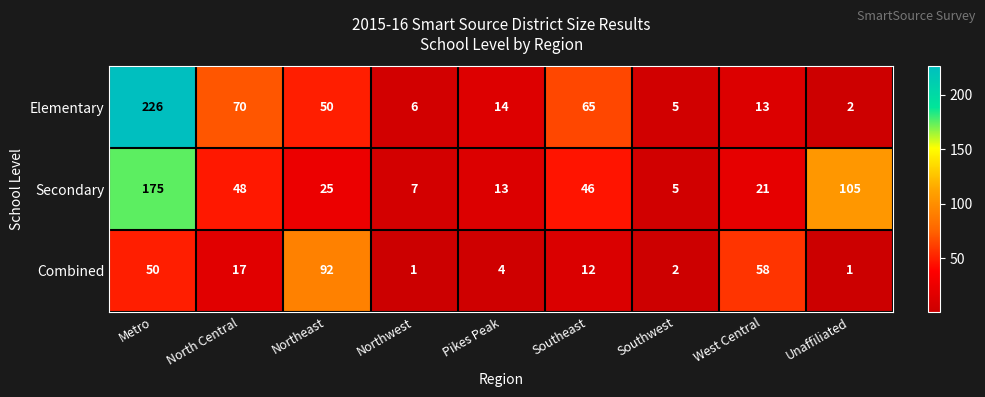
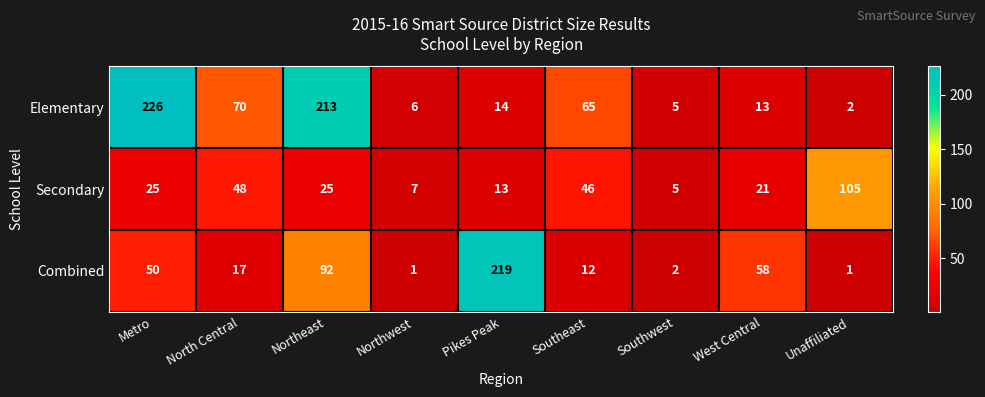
Elementary, Northeast: 50 -> 213
Secondary, Metro: 175 -> 25
Combined, Pikes Peak: 4 -> 219
